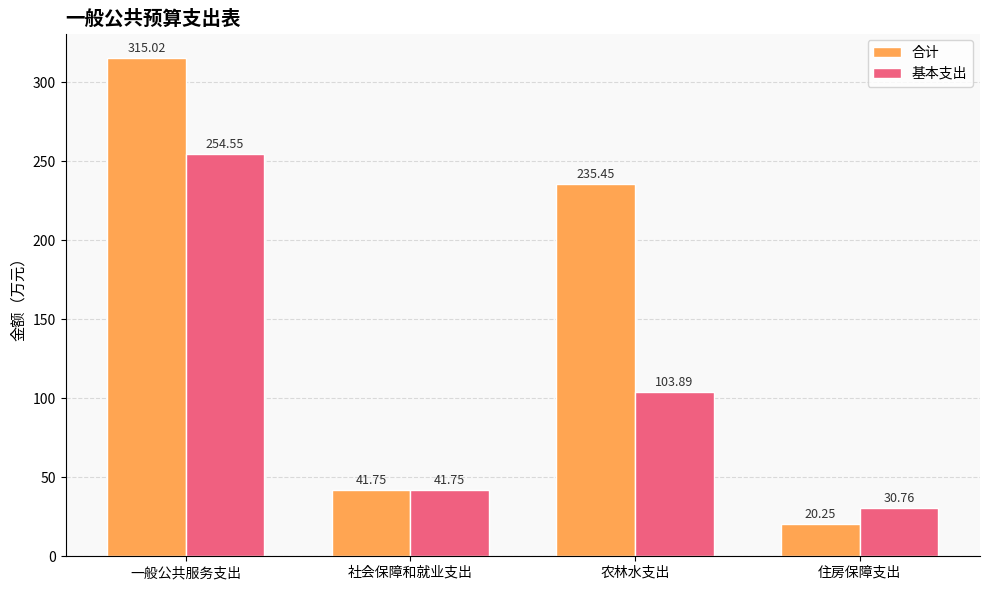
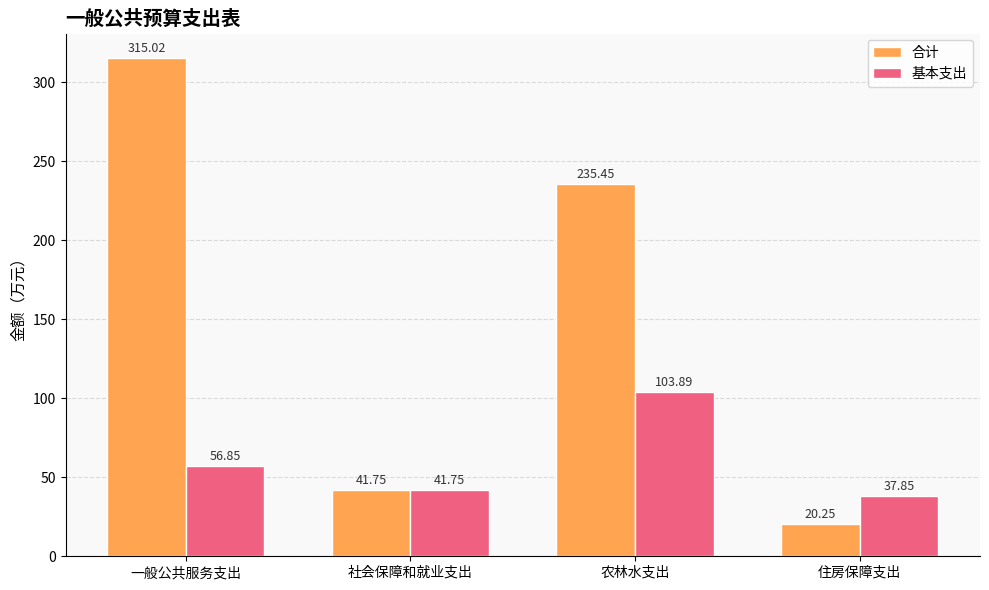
基本支出, 一般公共服务支出: 254.55 -> 56.85
基本支出, 住房保障支出: 30.76 -> 37.85
